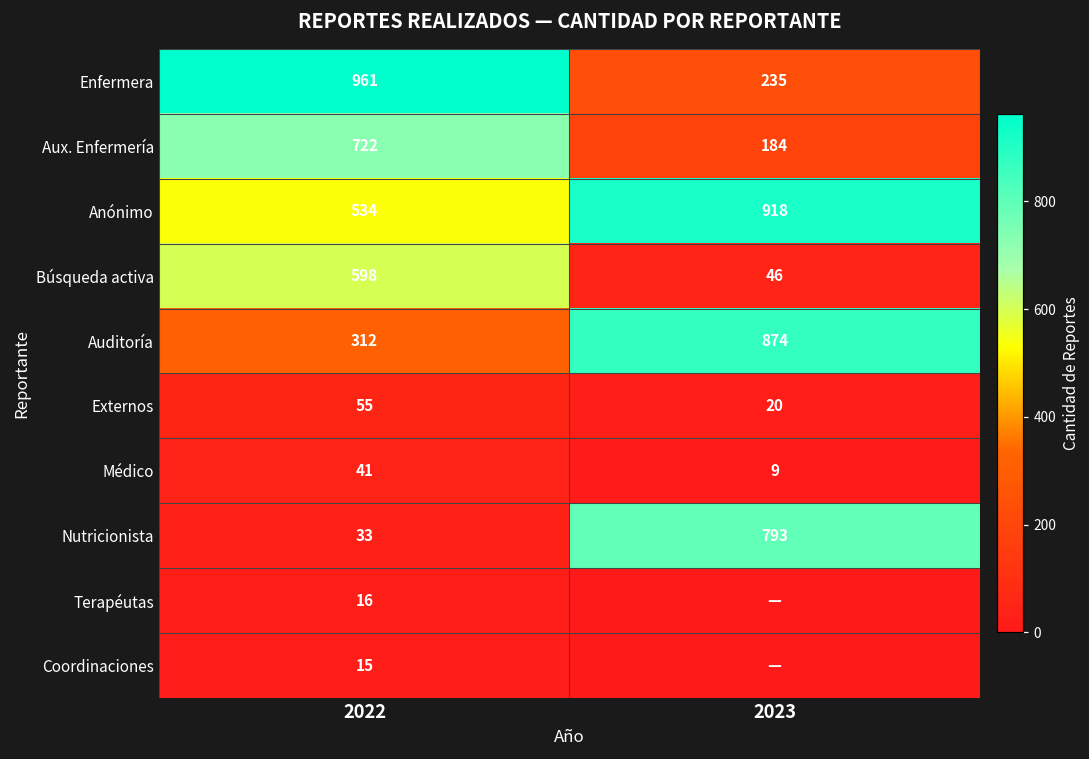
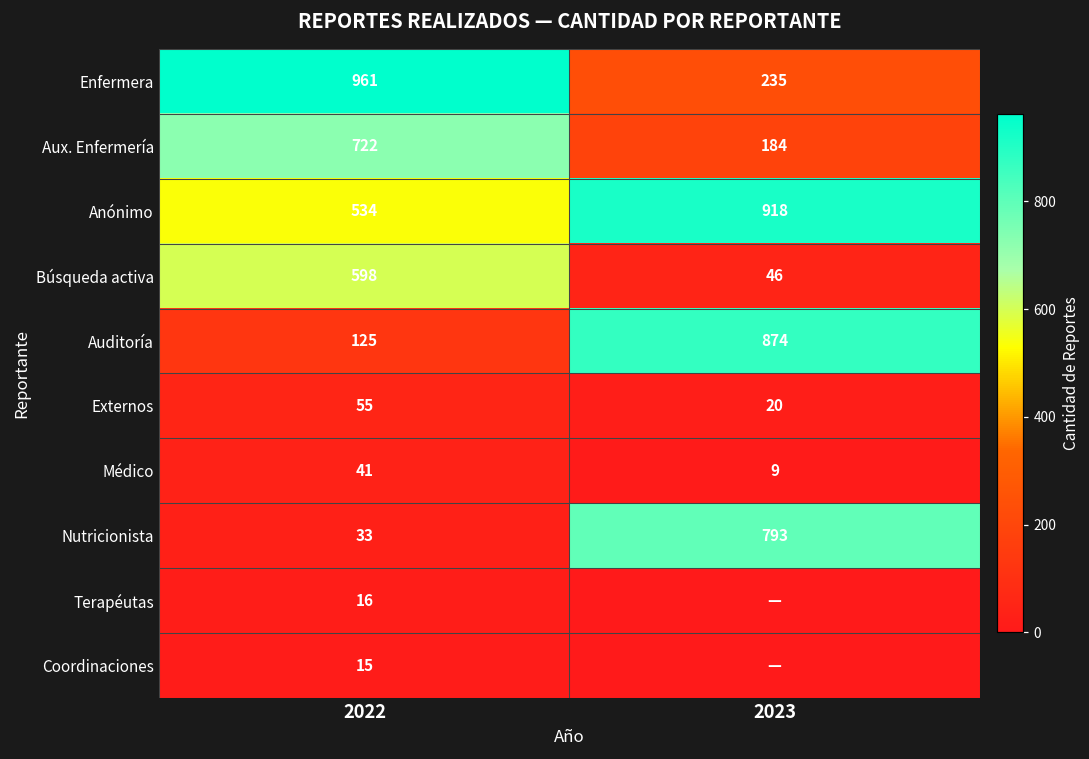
Auditoría, 2022: 312 -> 125
